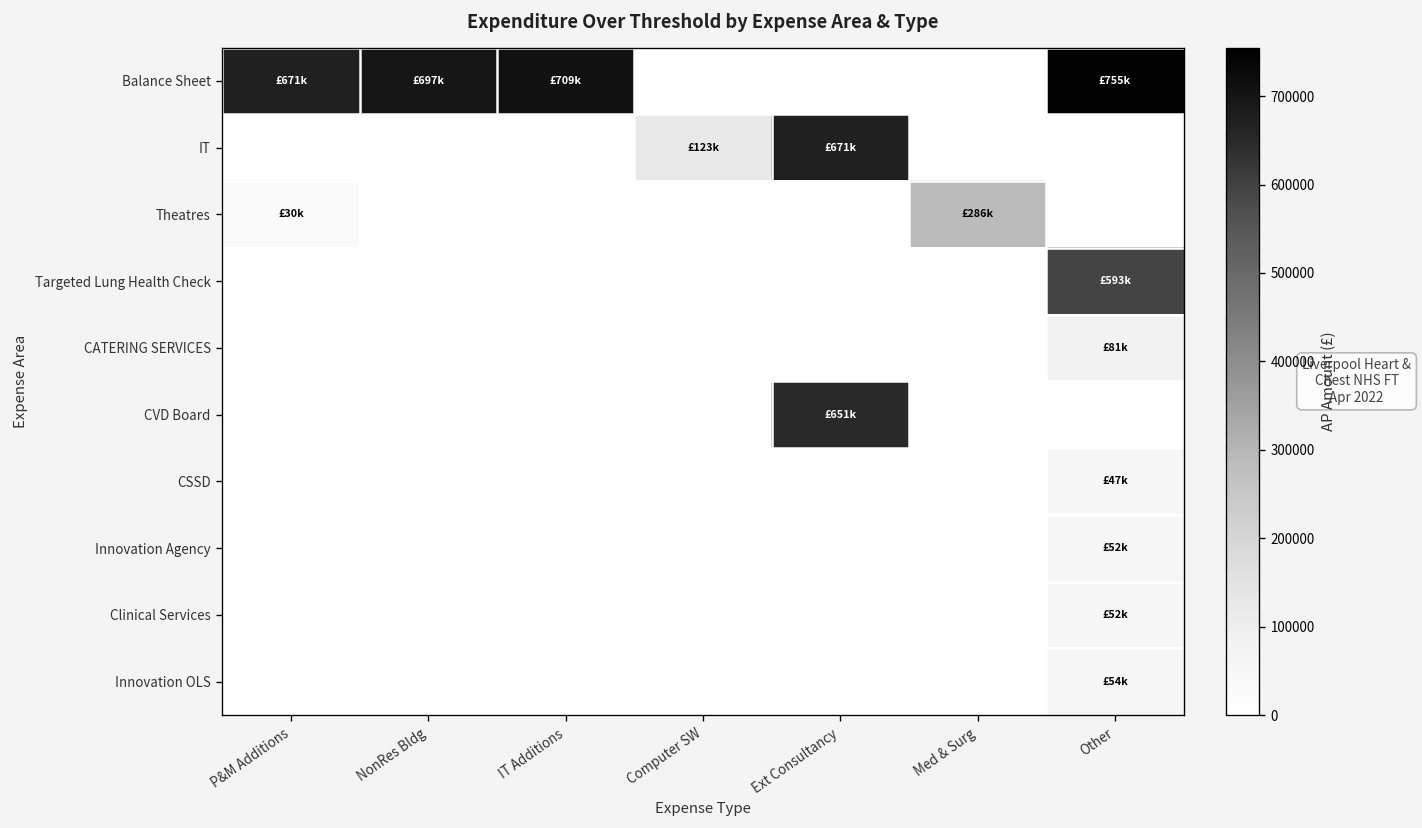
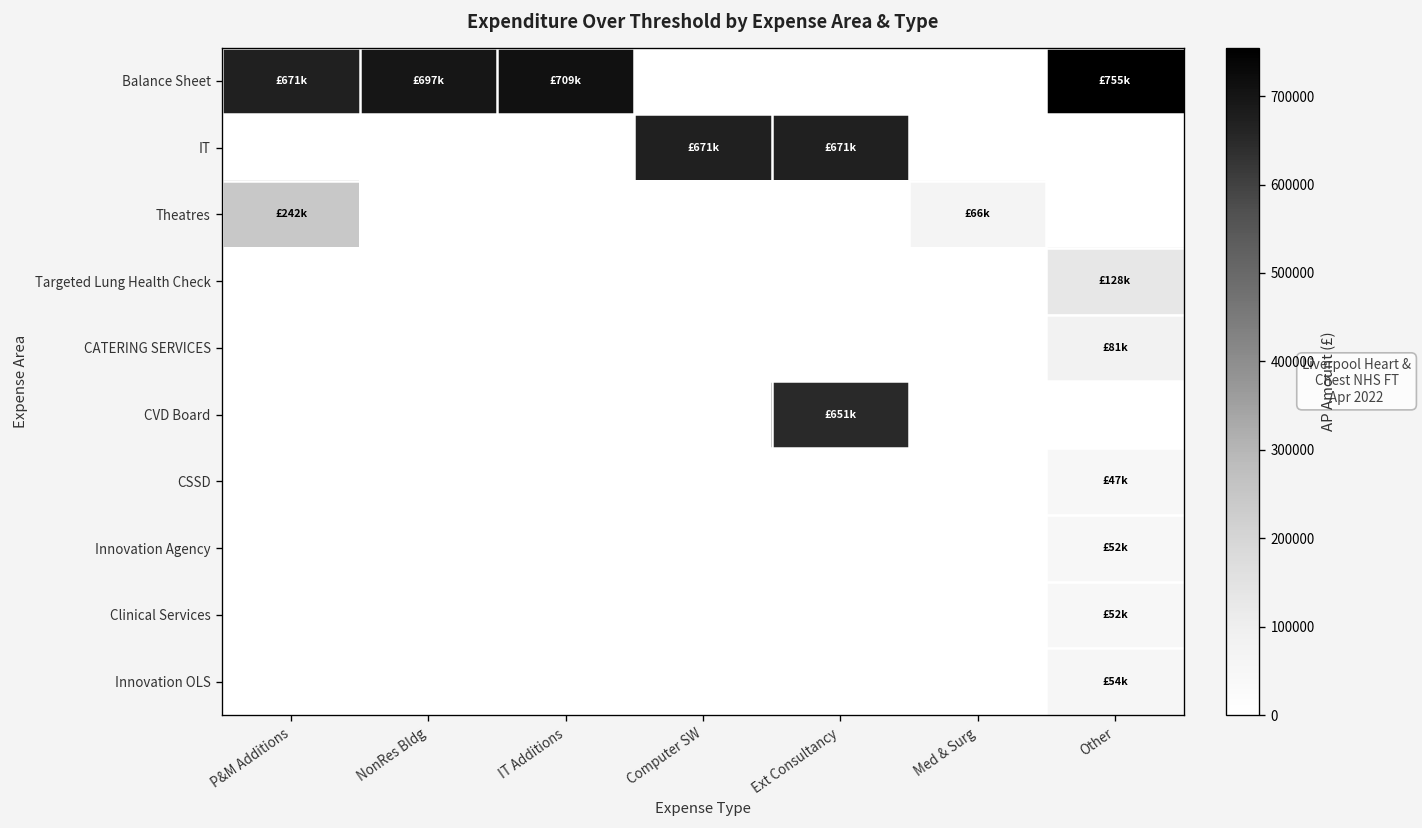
IT, Computer SW: £123k -> £671k
Theatres, P&M Additions: £30k -> £242k
Theatres, Med & Surg: £286k -> £66k
Targeted Lung Health Check, Other: £593k -> £128k
